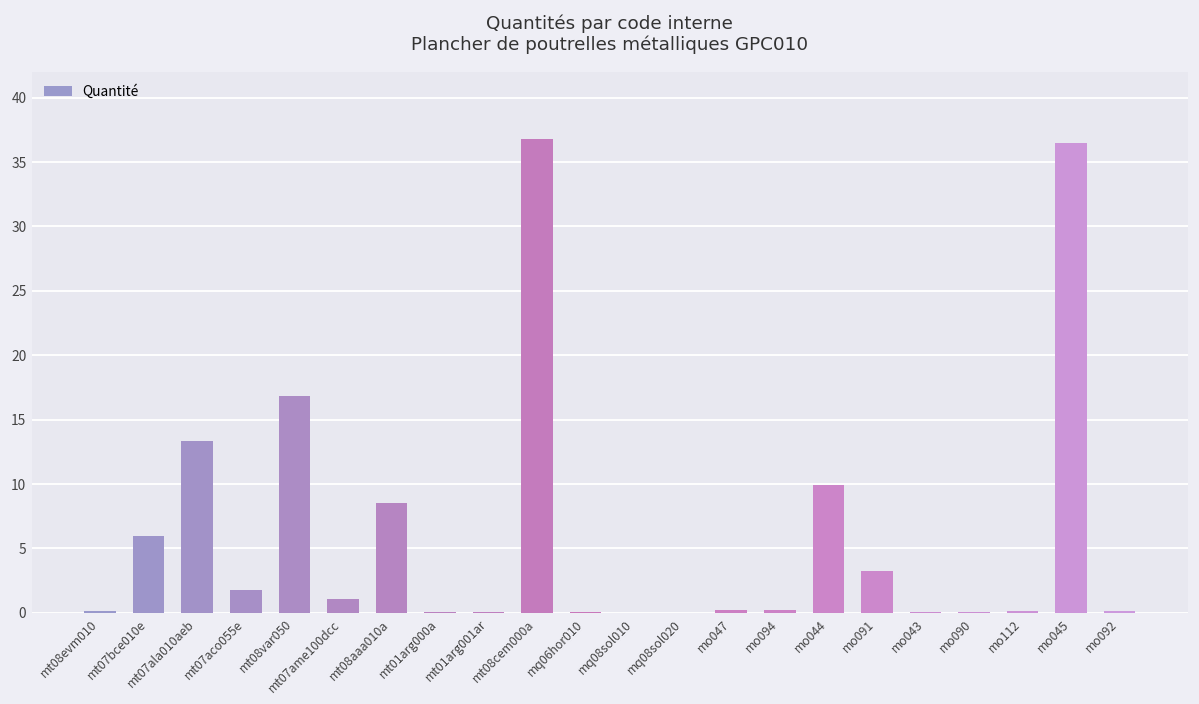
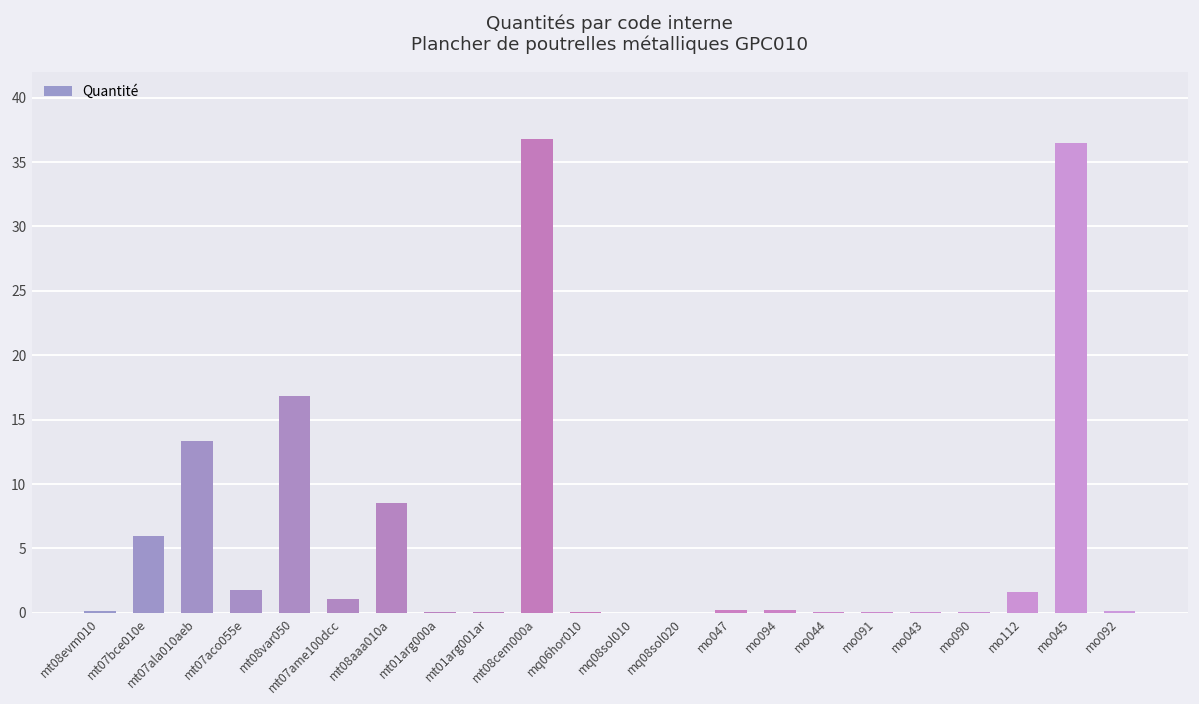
mo044: 9.9 -> 0.1
mo091: 3.2 -> 0.1
mo112: 0.1 -> 1.6
